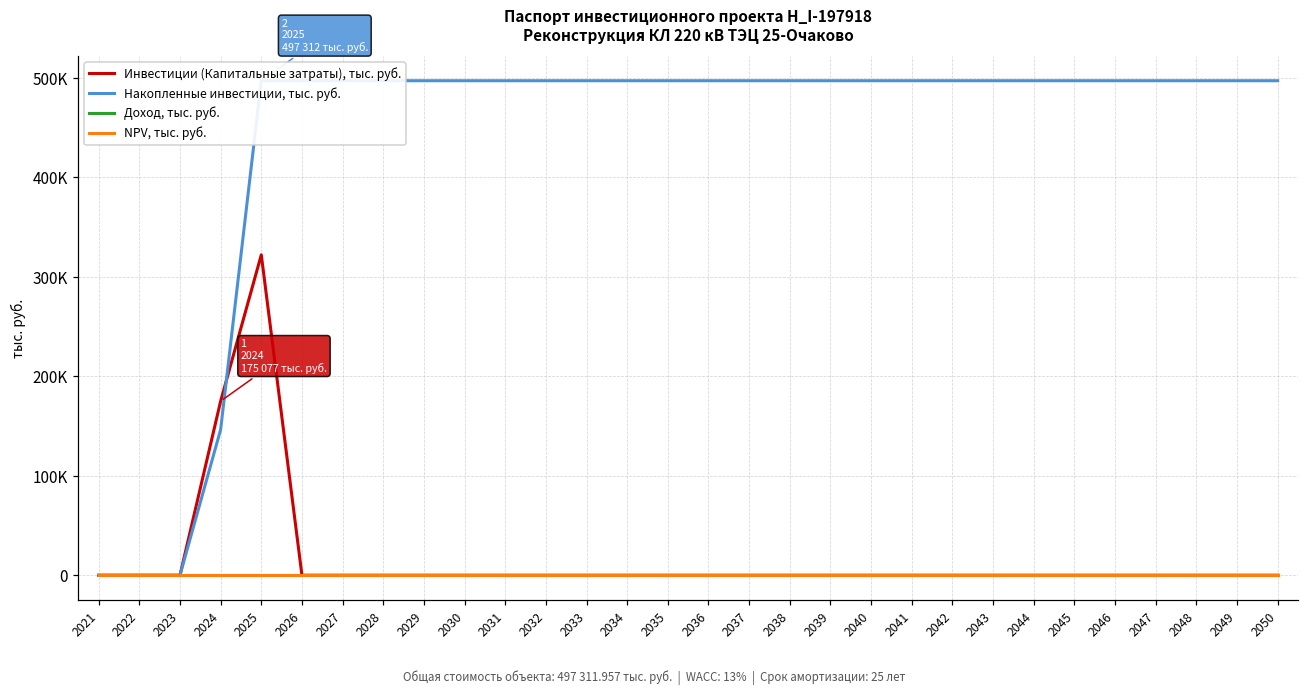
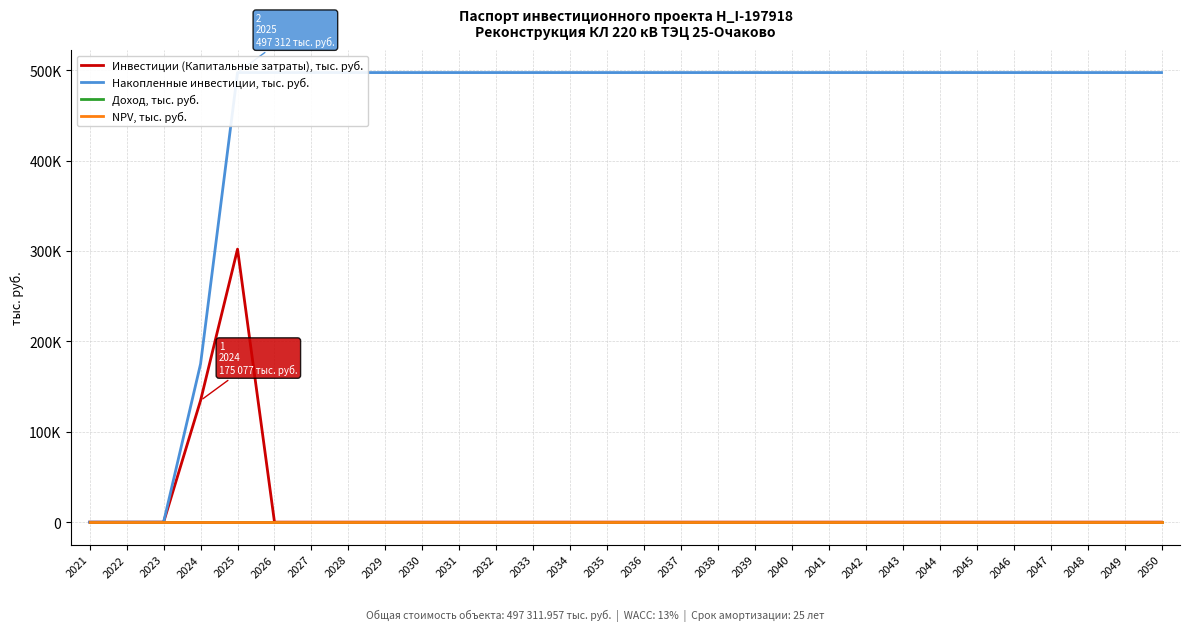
Инвестиции (Капитальные затраты), тыс. руб., 2024: 180000 -> 130000
Накопленные инвестиции, тыс. руб., 2024: 150000 -> 180000
Инвестиции (Капитальные затраты), тыс. руб., 2025: 320000 -> 300000
